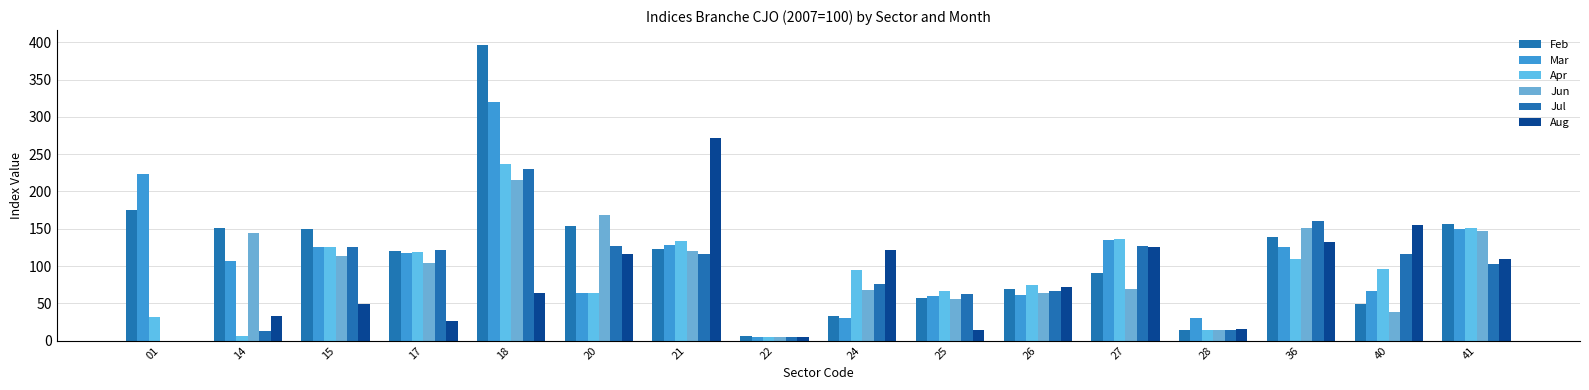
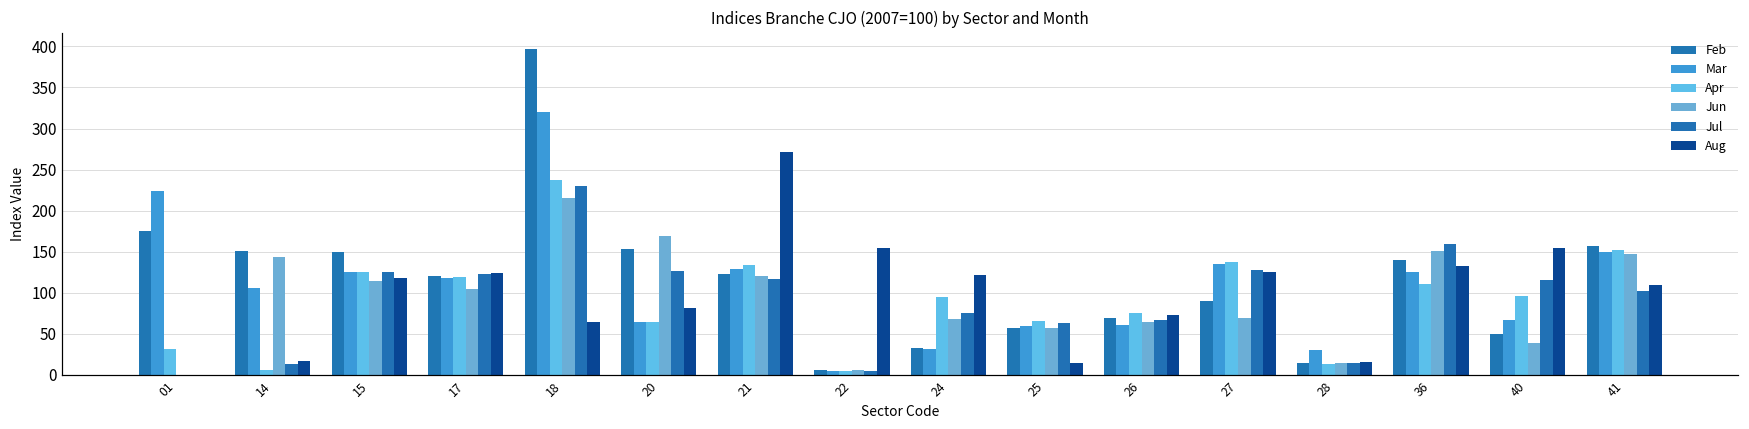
Aug, 14: 30 -> 20
Aug, 15: 50 -> 120
Aug, 17: 30 -> 120
Aug, 20: 120 -> 80
Aug, 22: 10 -> 150
